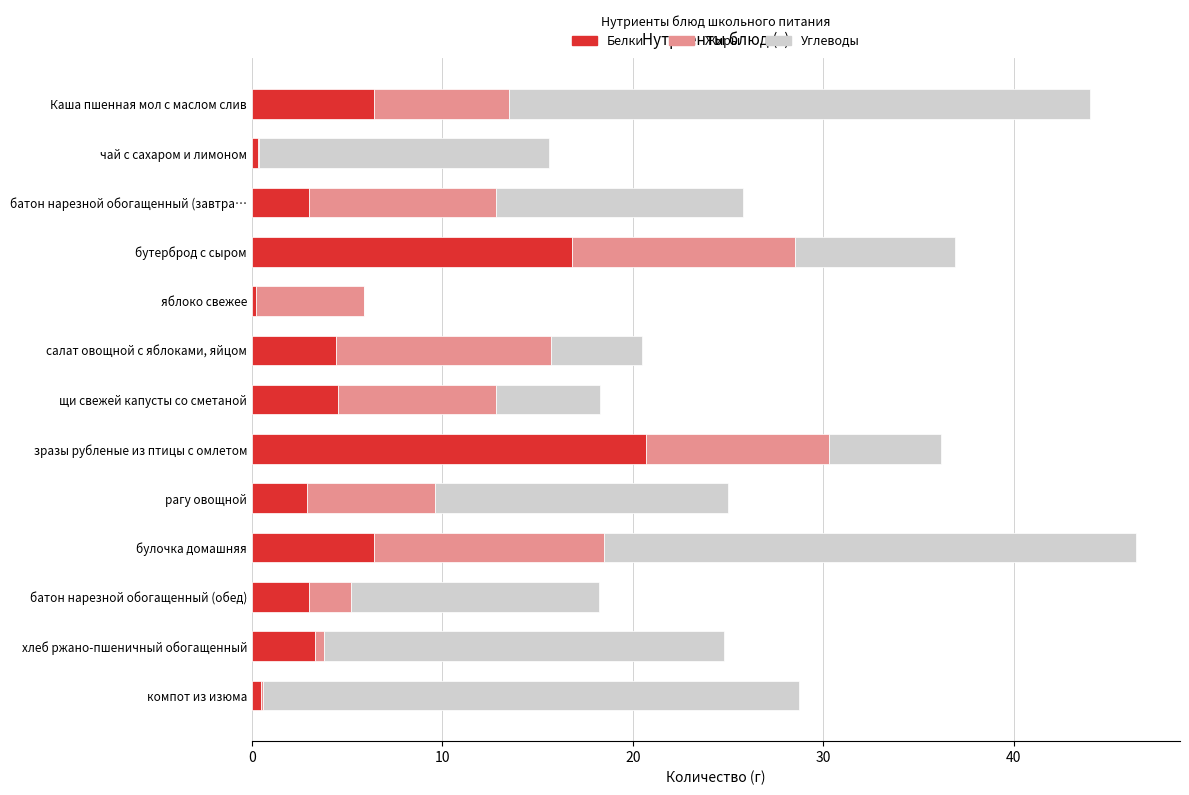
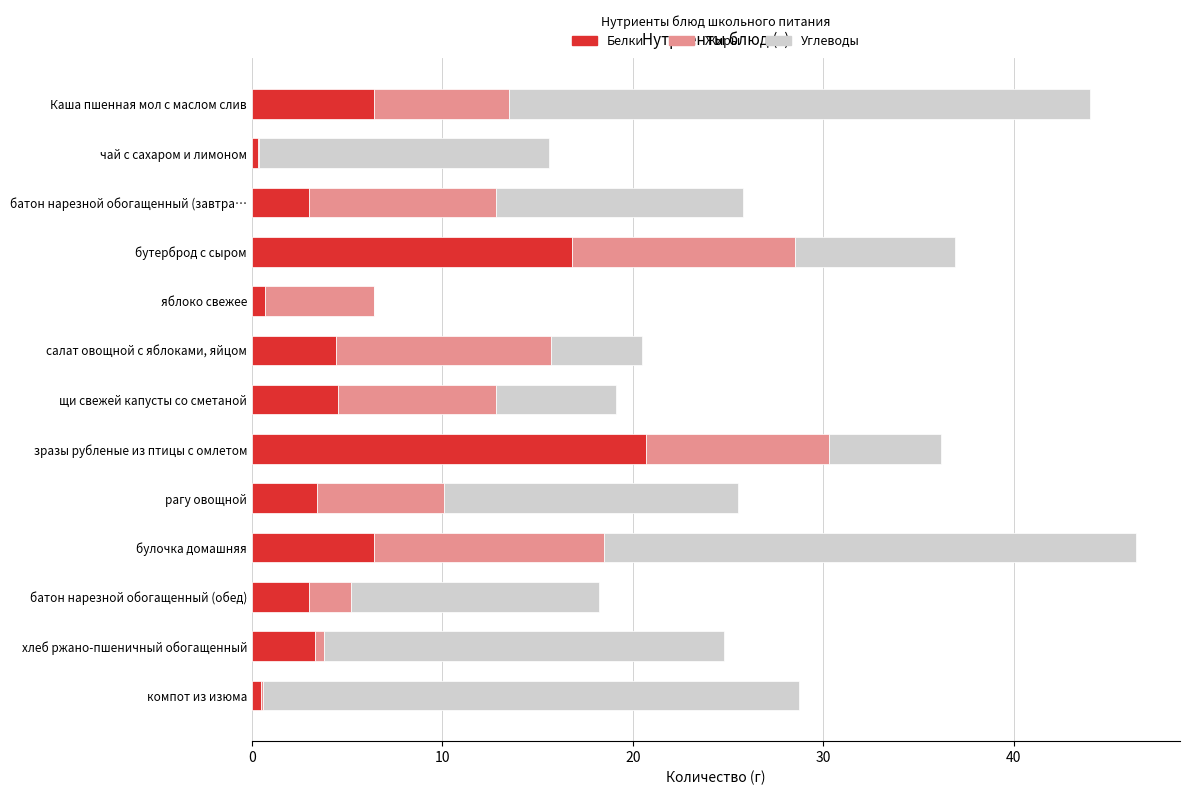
Белки, яблоко свежее: 0.2 -> 0.7
Углеводы, щи свежей капусты со сметаной: 5.5 -> 6.3
Белки, рагу овощной: 2.9 -> 3.4
